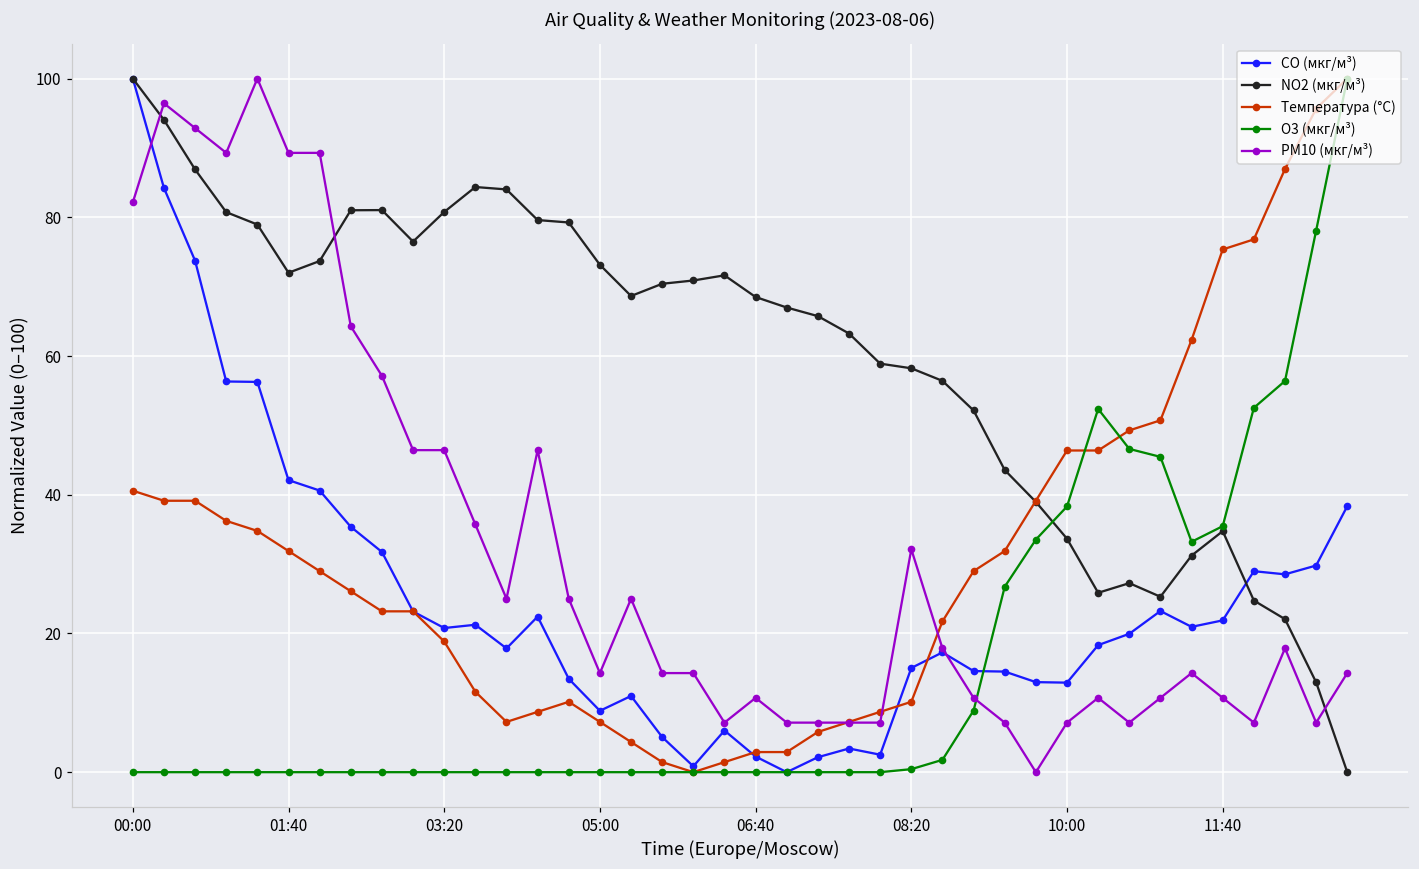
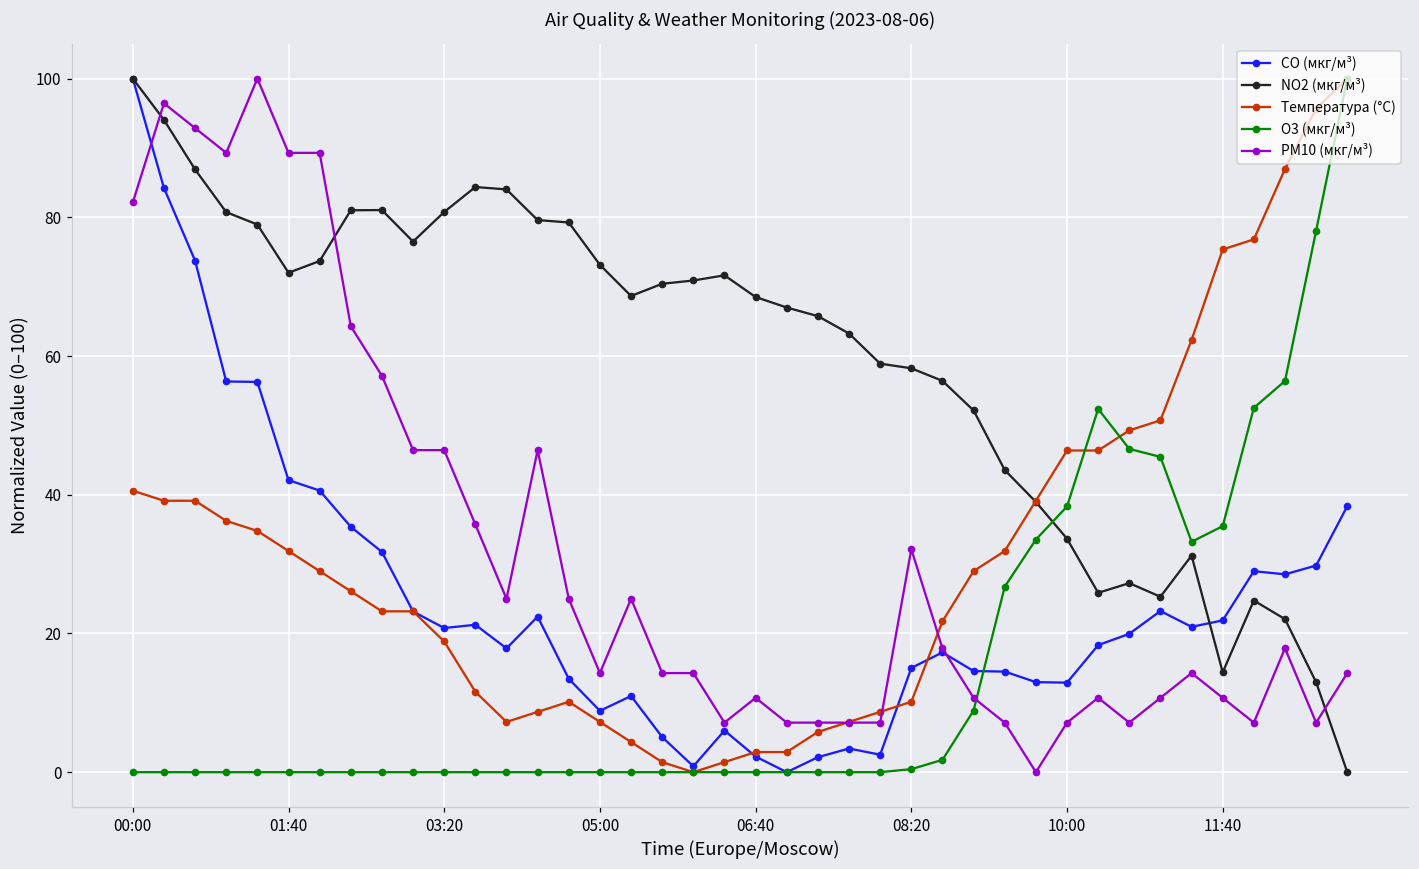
NO2 (мкг/м³), 11:40: 35 -> 14
